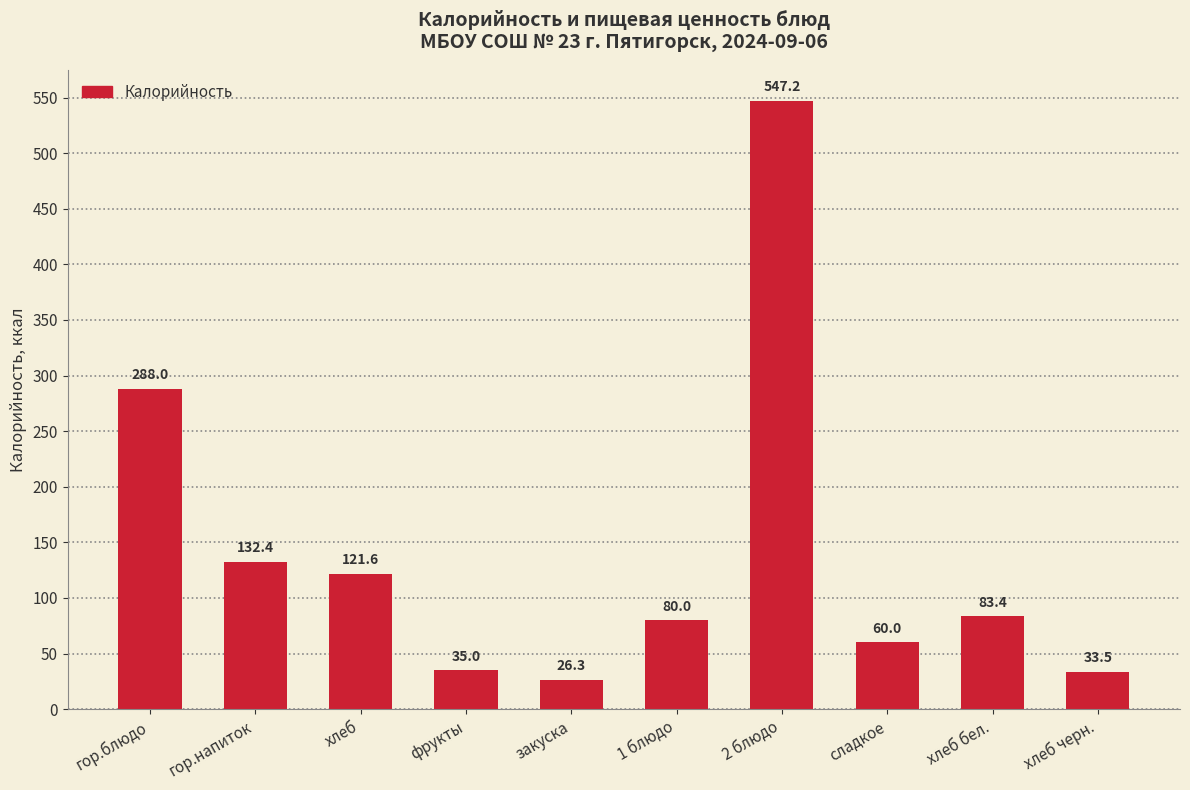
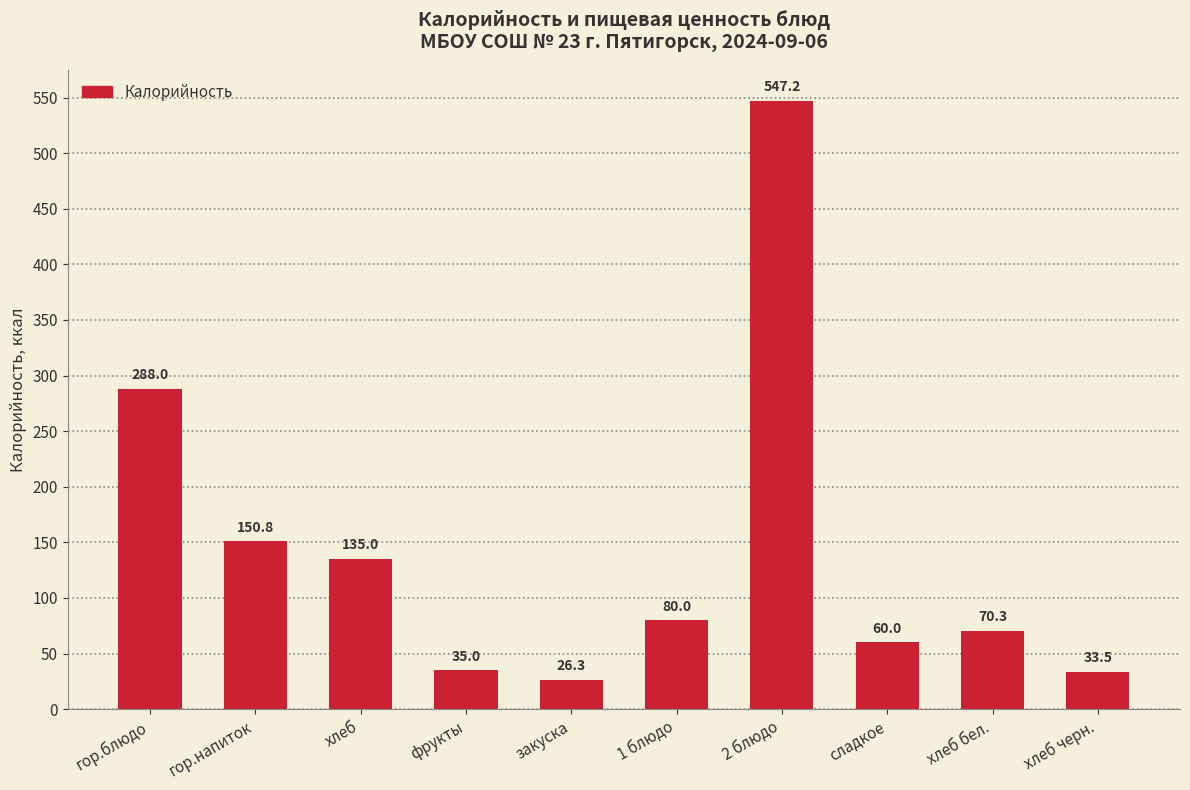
гор.напиток: 132.4 -> 150.8
хлеб: 121.6 -> 135.0
хлеб бел.: 83.4 -> 70.3
